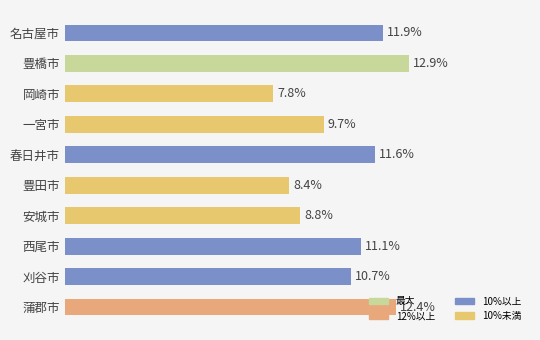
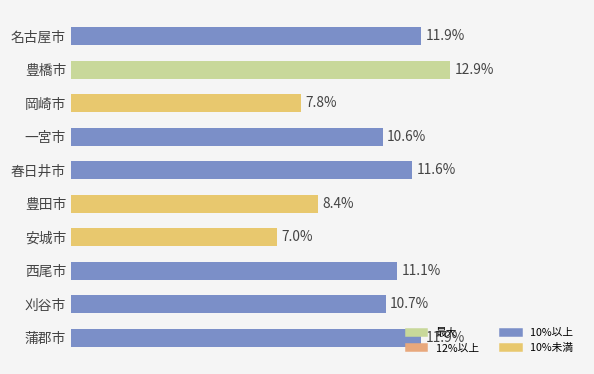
一宮市: 9.7% -> 10.6%
安城市: 8.8% -> 7.0%
蒲郡市: 12.4% -> 11.9%
